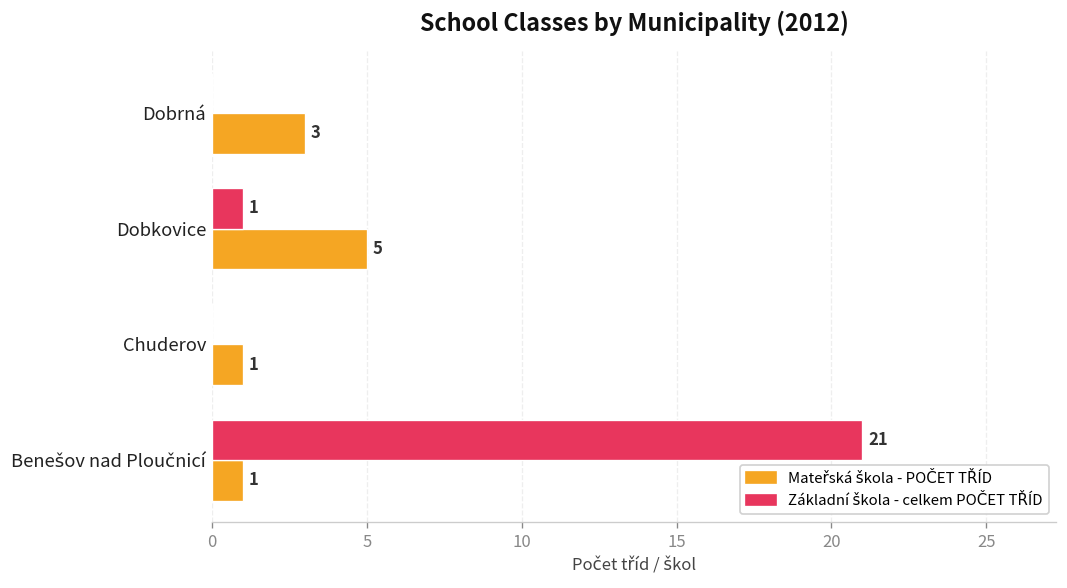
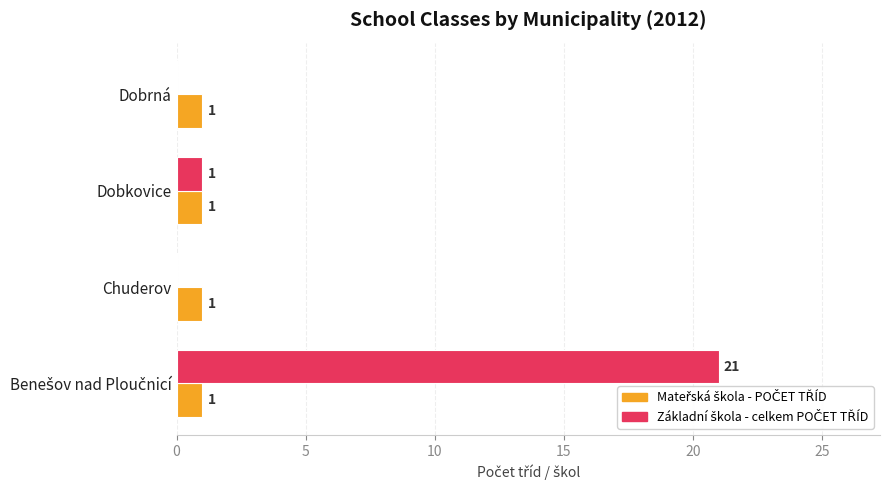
Mateřská škola - POČET TŘÍD, Dobrná: 3 -> 1
Mateřská škola - POČET TŘÍD, Dobkovice: 5 -> 1
